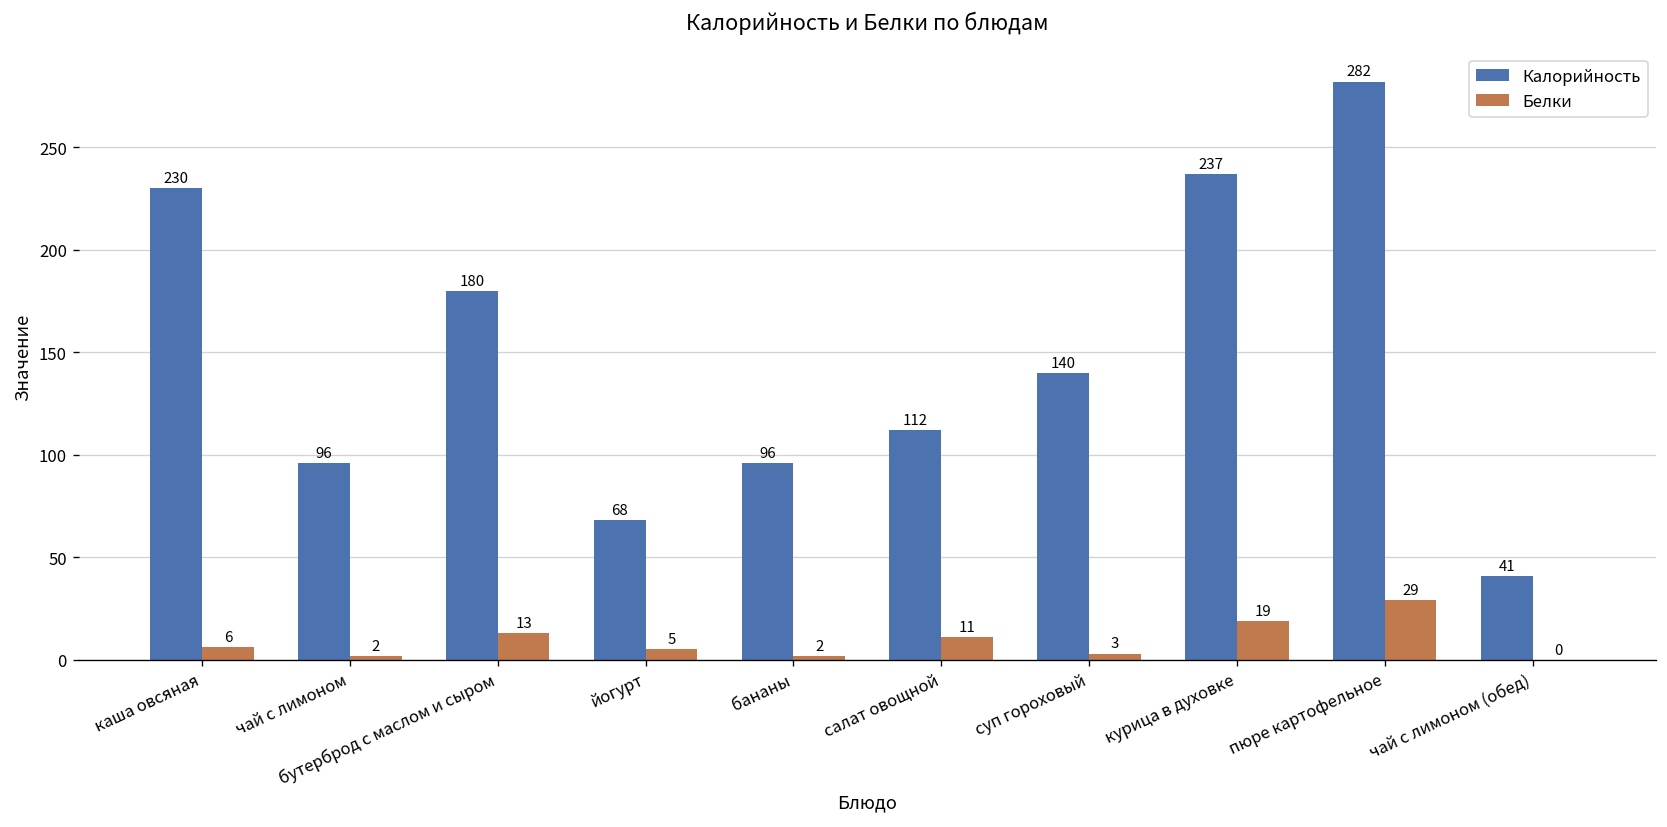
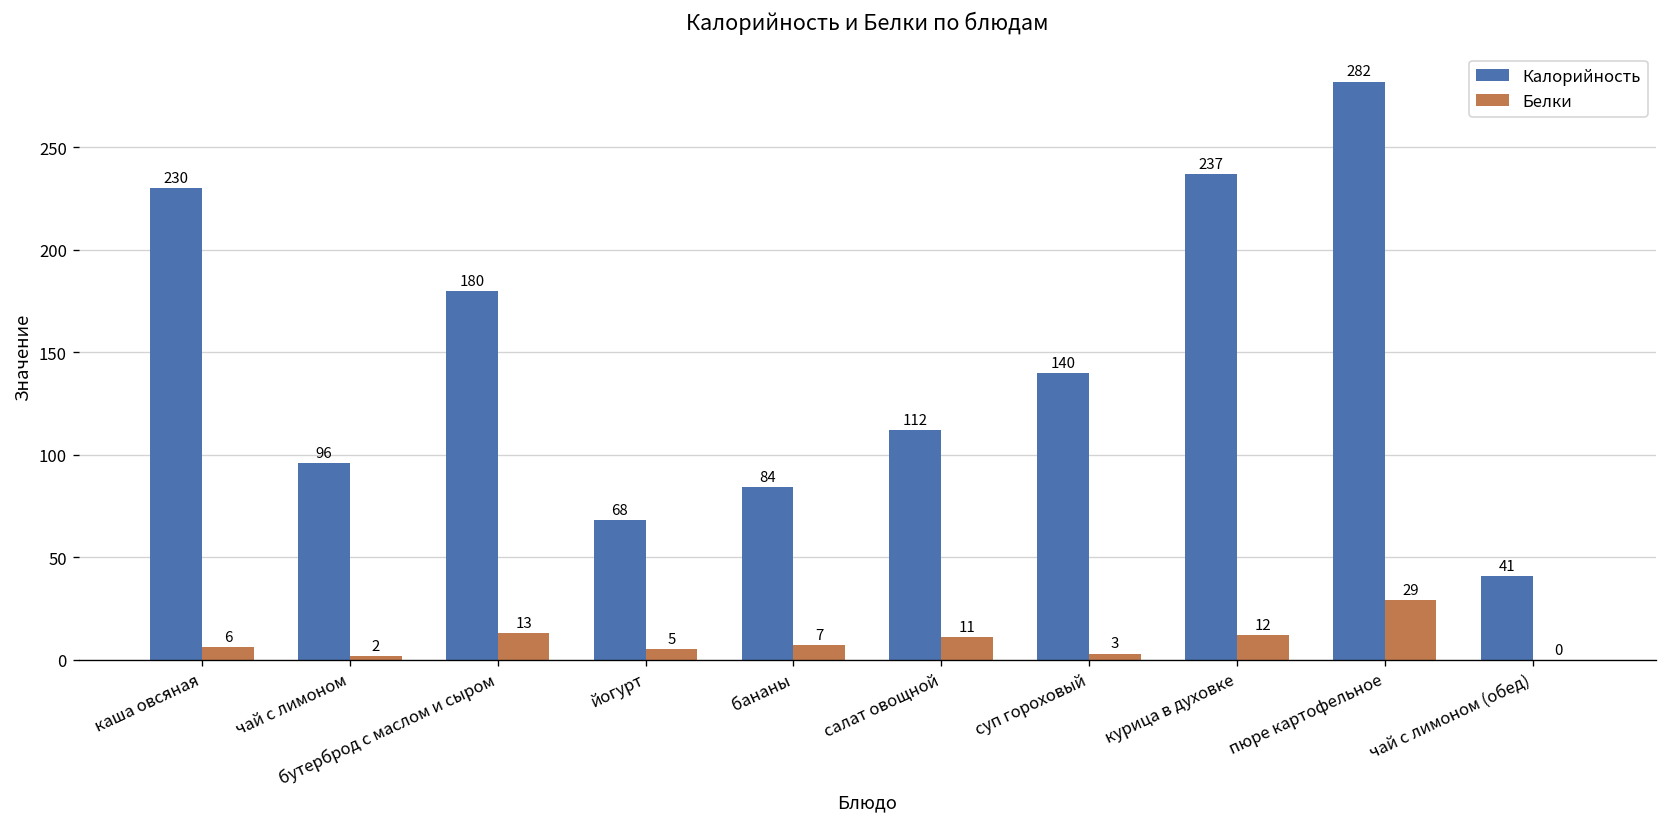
Калорийность, бананы: 96 -> 84
Белки, бананы: 2 -> 7
Белки, курица в духовке: 19 -> 12
